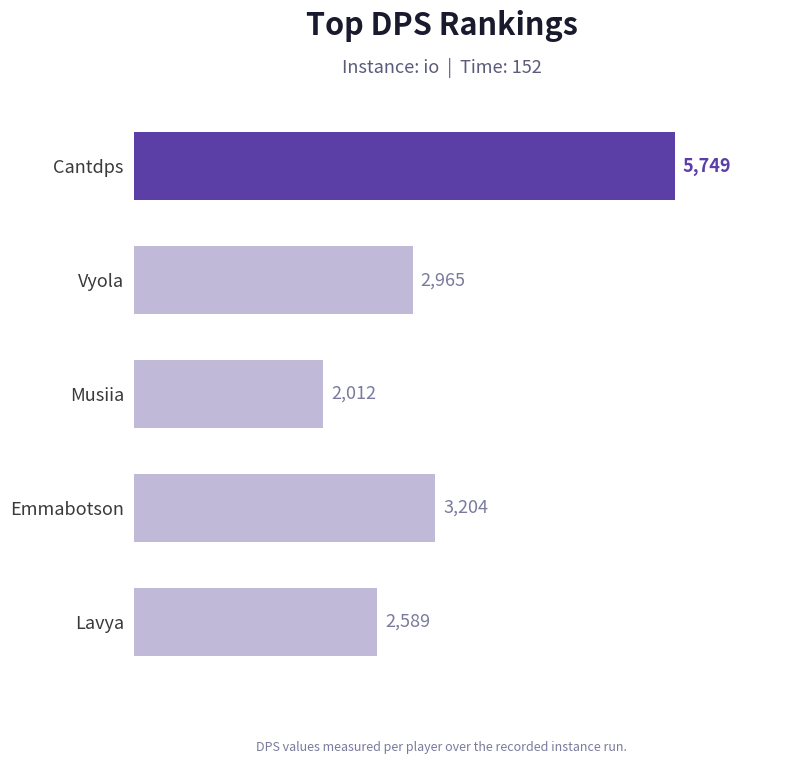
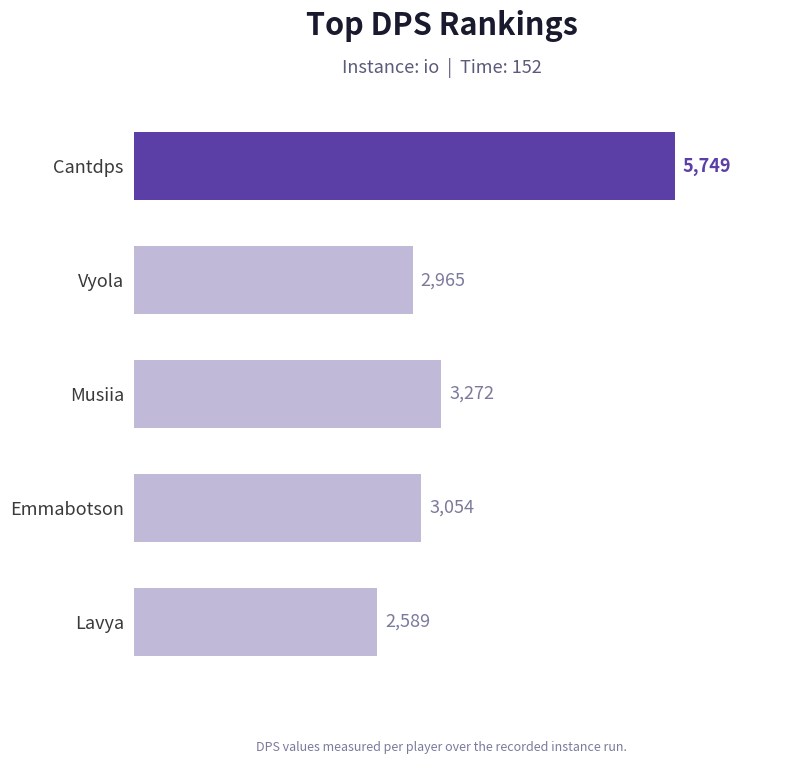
Musiia: 2,012 -> 3,272
Emmabotson: 3,204 -> 3,054
